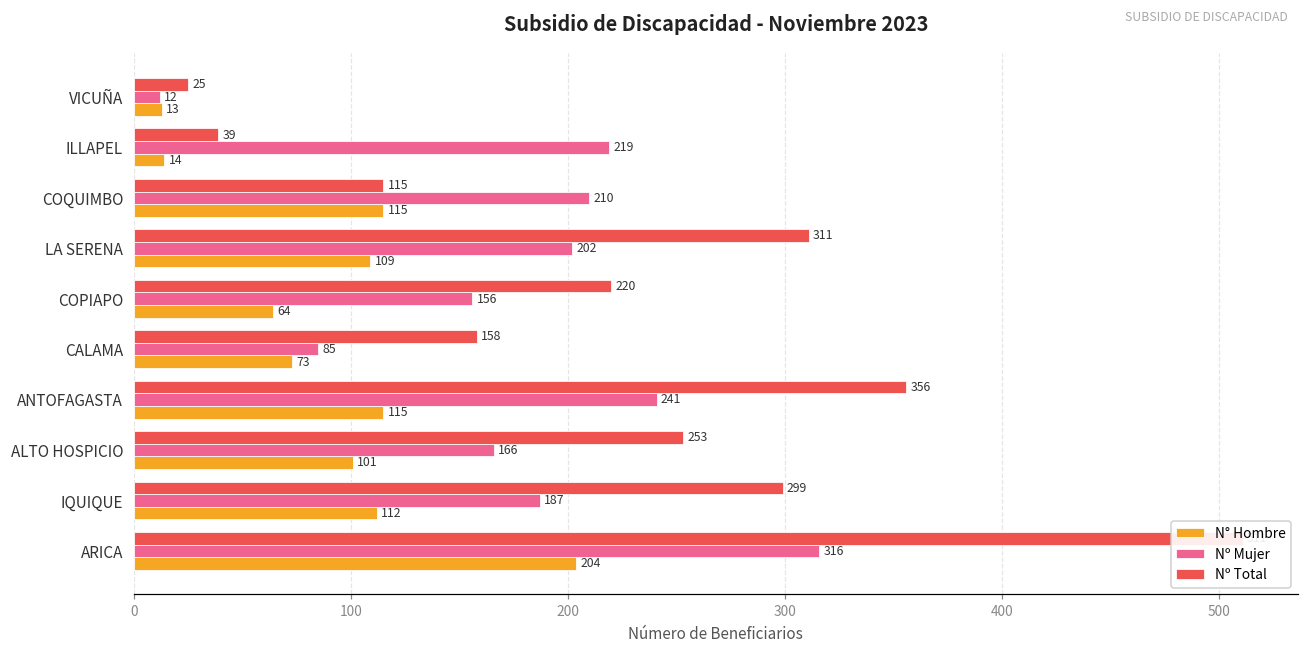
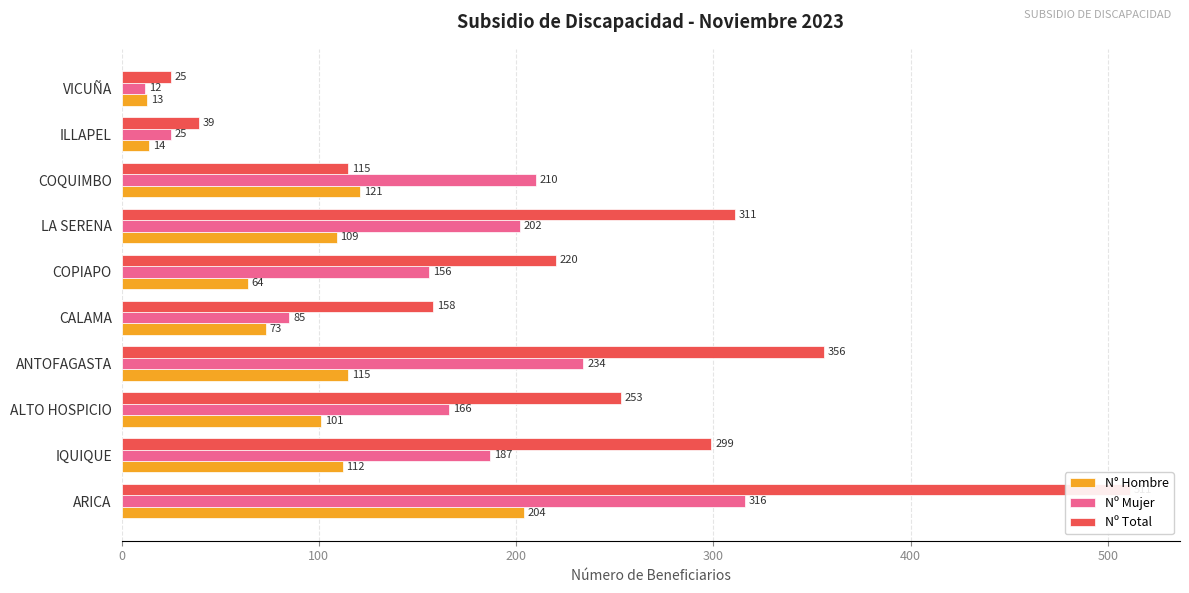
Nº Mujer, ILLAPEL: 219 -> 25
N° Hombre, COQUIMBO: 115 -> 121
Nº Mujer, ANTOFAGASTA: 241 -> 234
